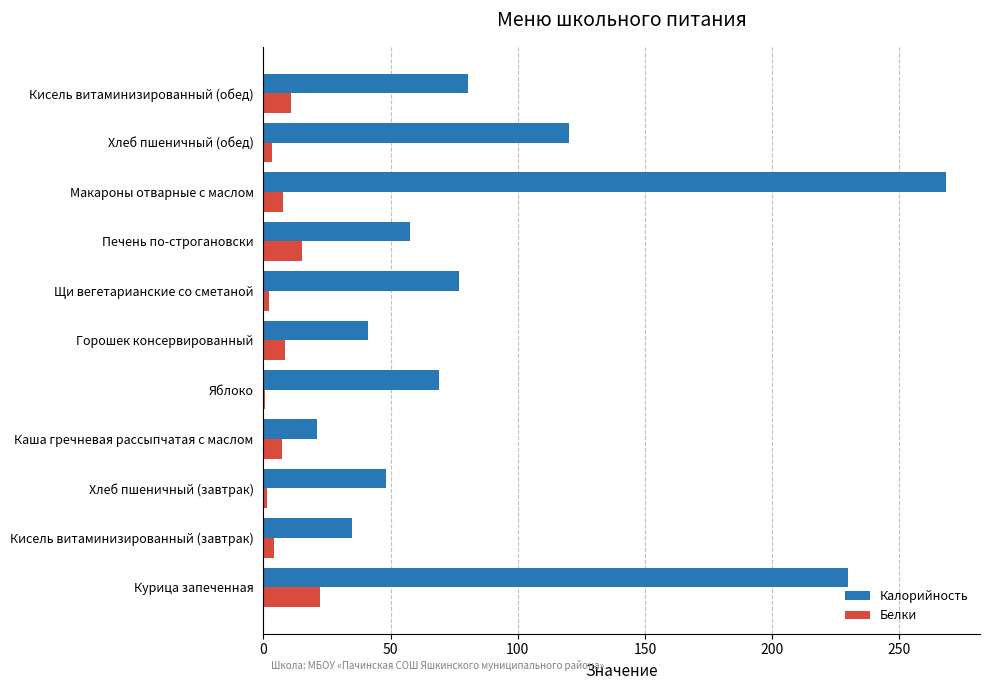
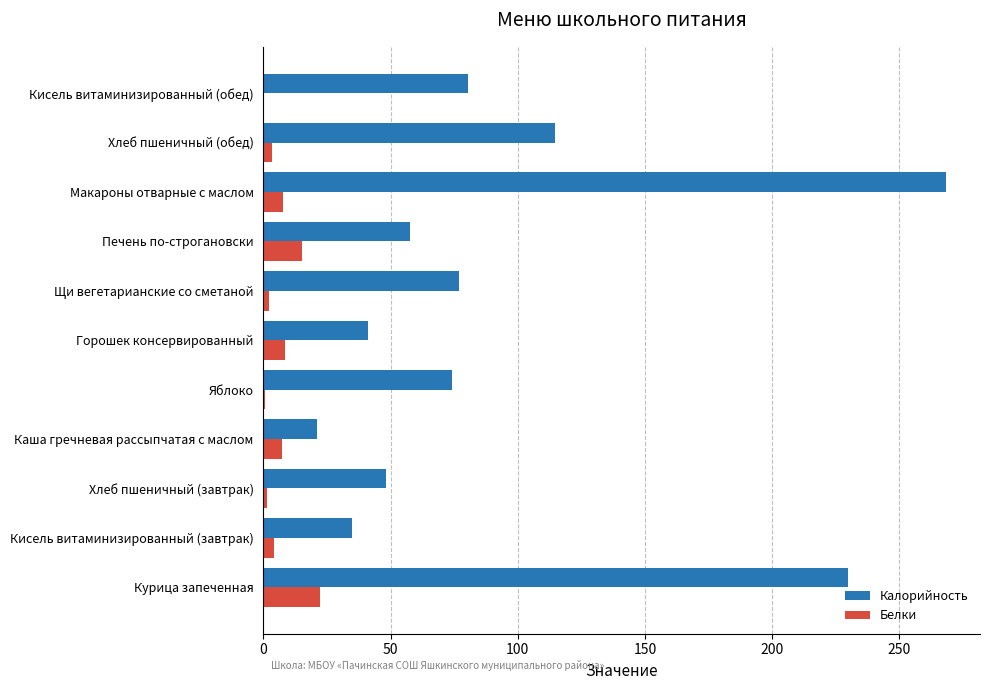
Белки, Кисель витаминизированный (обед): 11 -> 0
Калорийность, Хлеб пшеничный (обед): 120 -> 115
Калорийность, Яблоко: 69 -> 74
